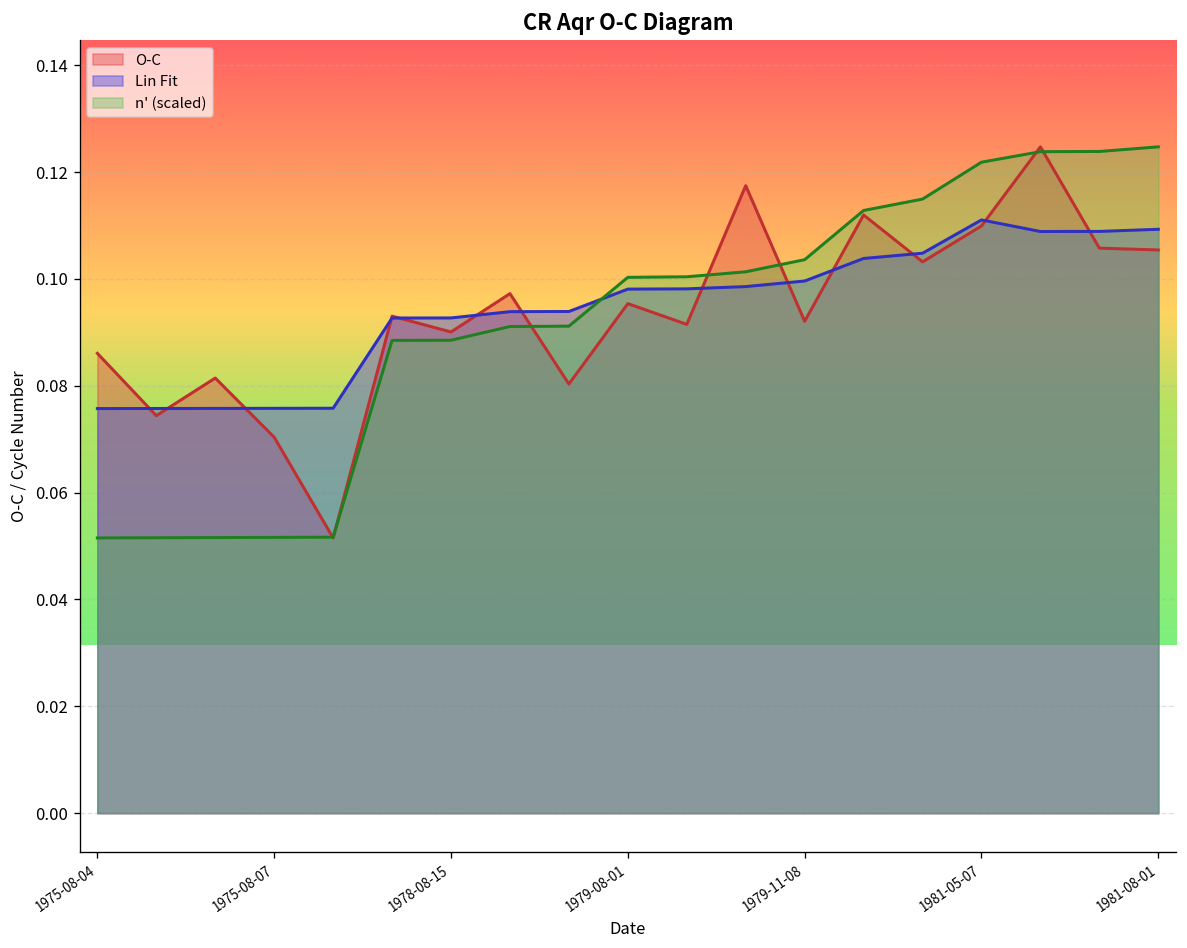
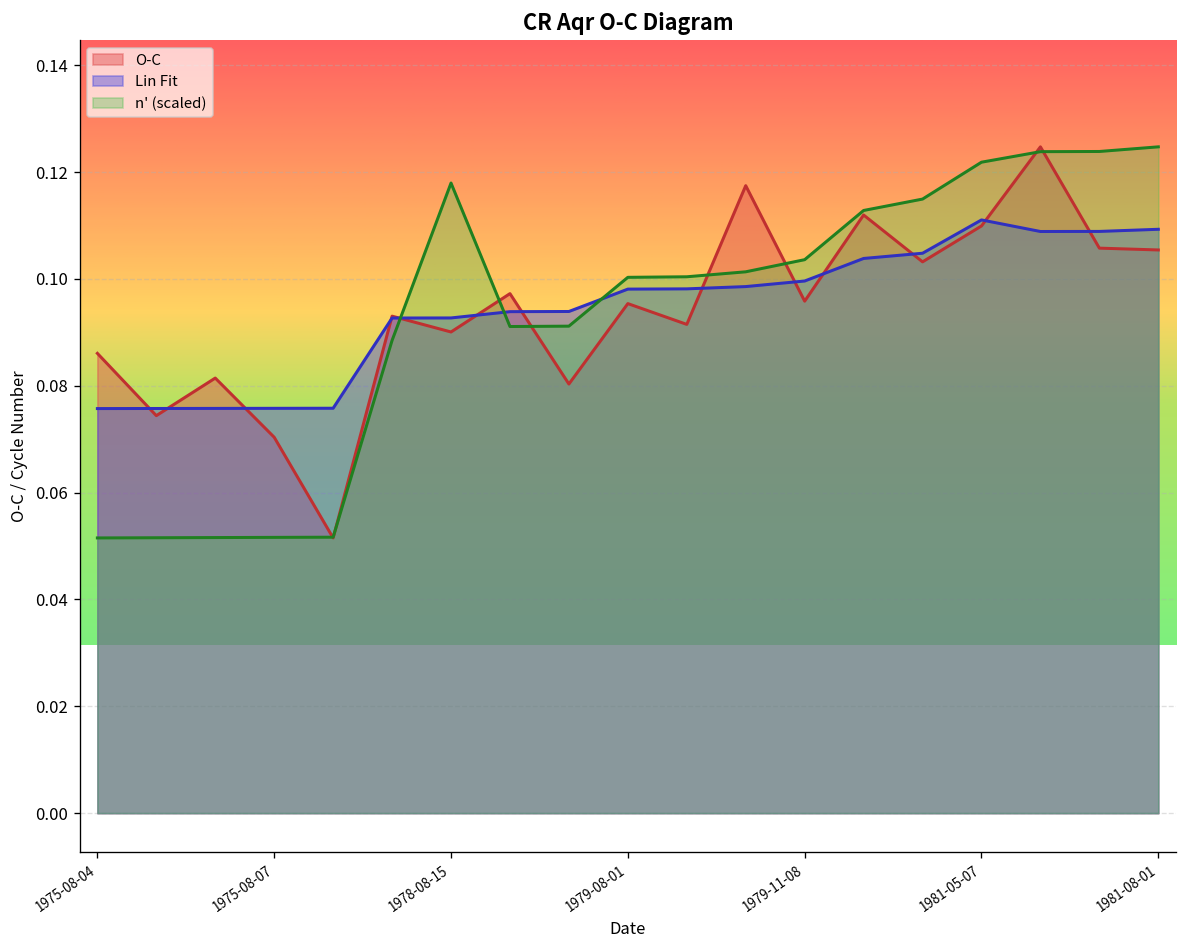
n' (scaled), 1978-08-15: 0.089 -> 0.118
O-C, 1979-11-08: 0.092 -> 0.096
